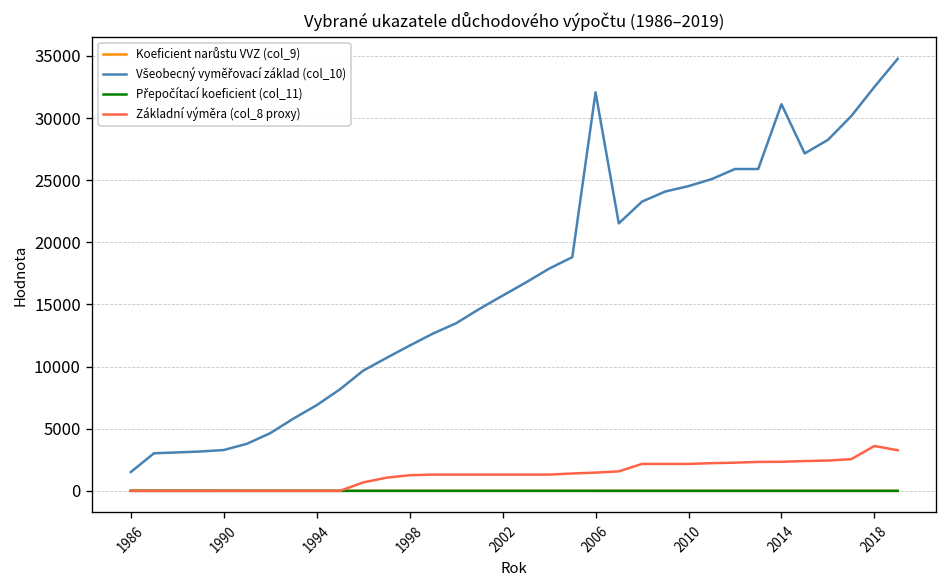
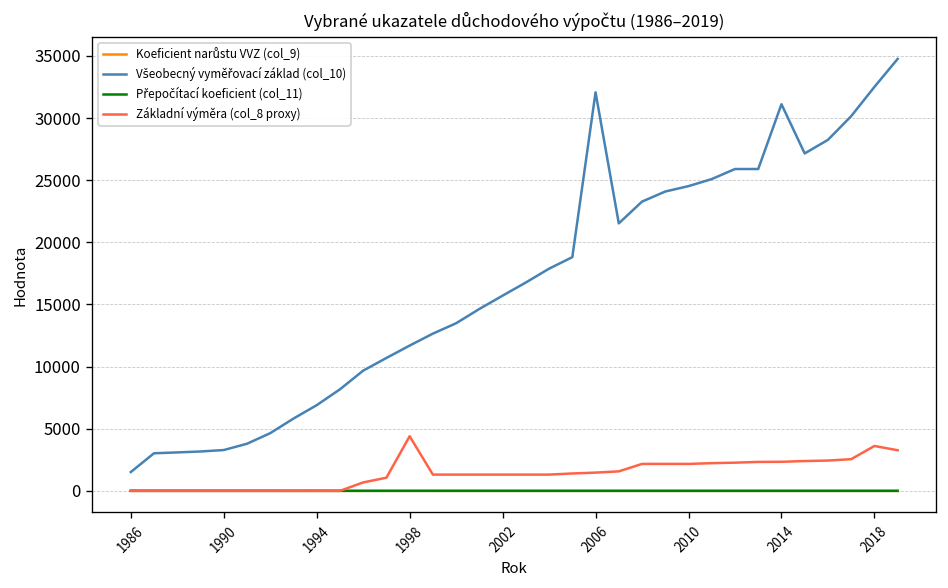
Základní výměra (col_8 proxy), 1998: 1300 -> 4400
